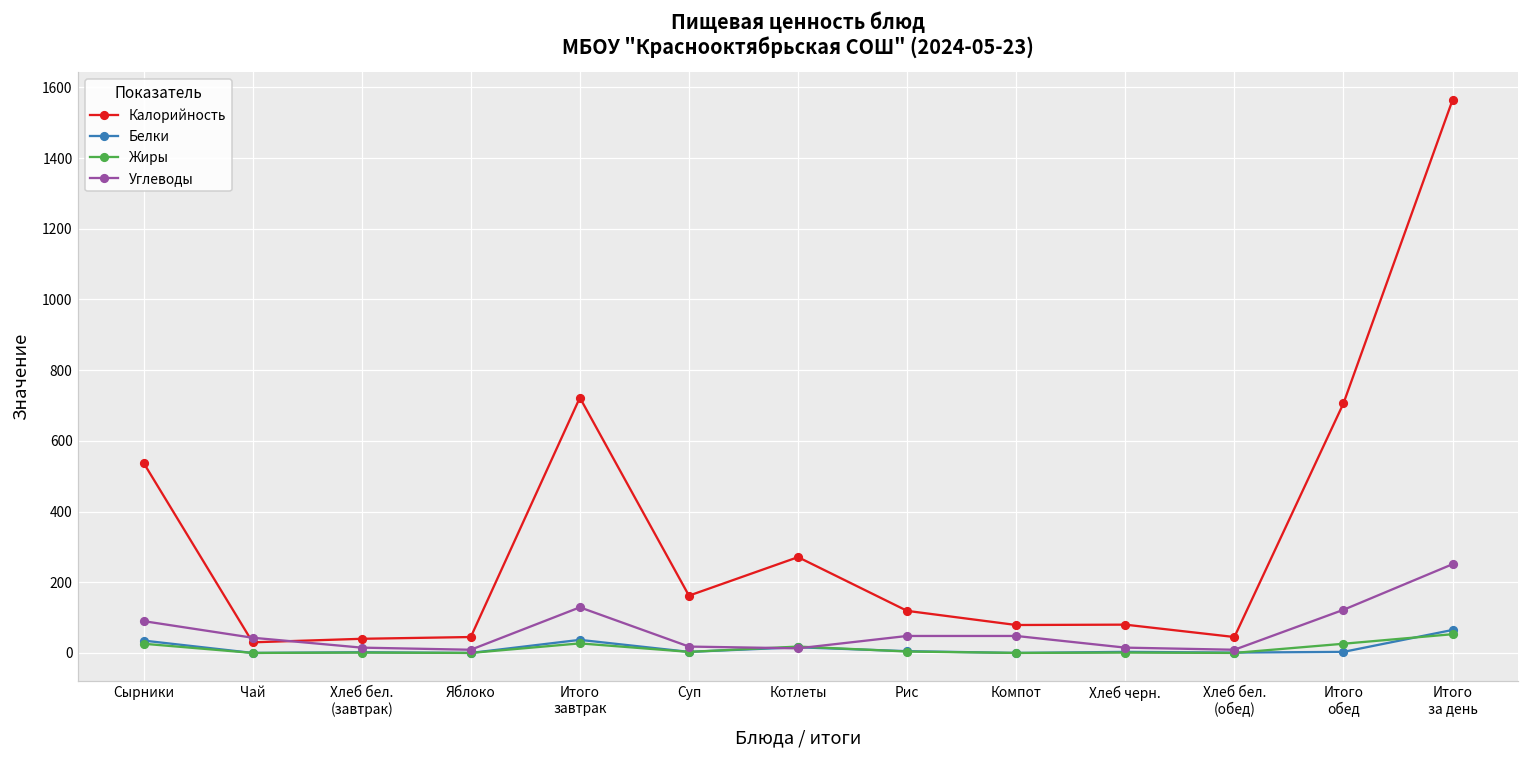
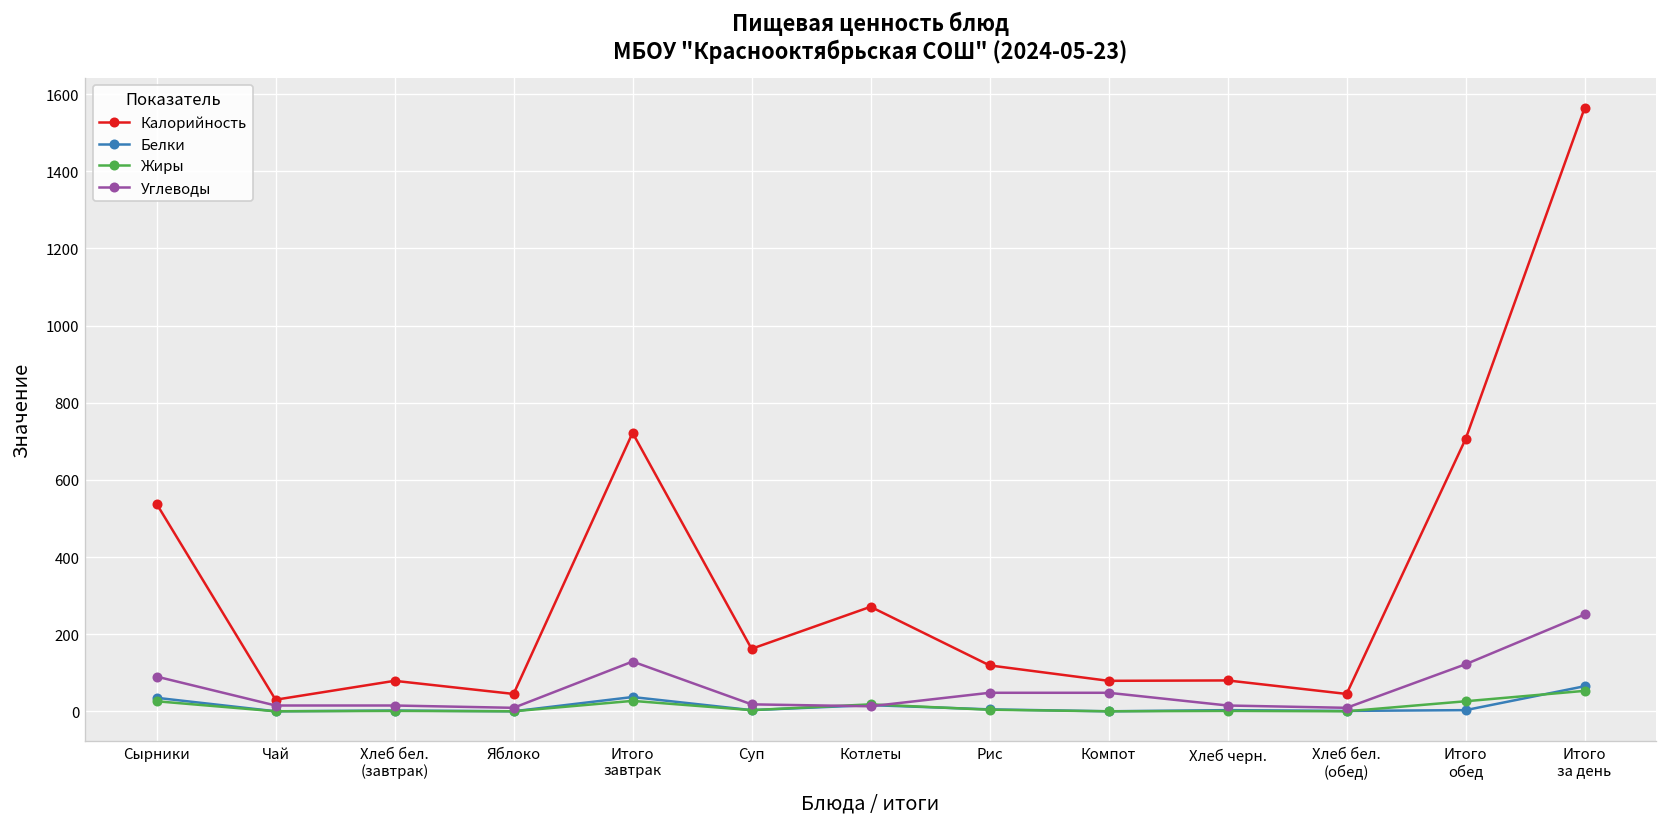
Углеводы, Чай: 40 -> 20
Калорийность, Хлеб бел. (завтрак): 40 -> 80
